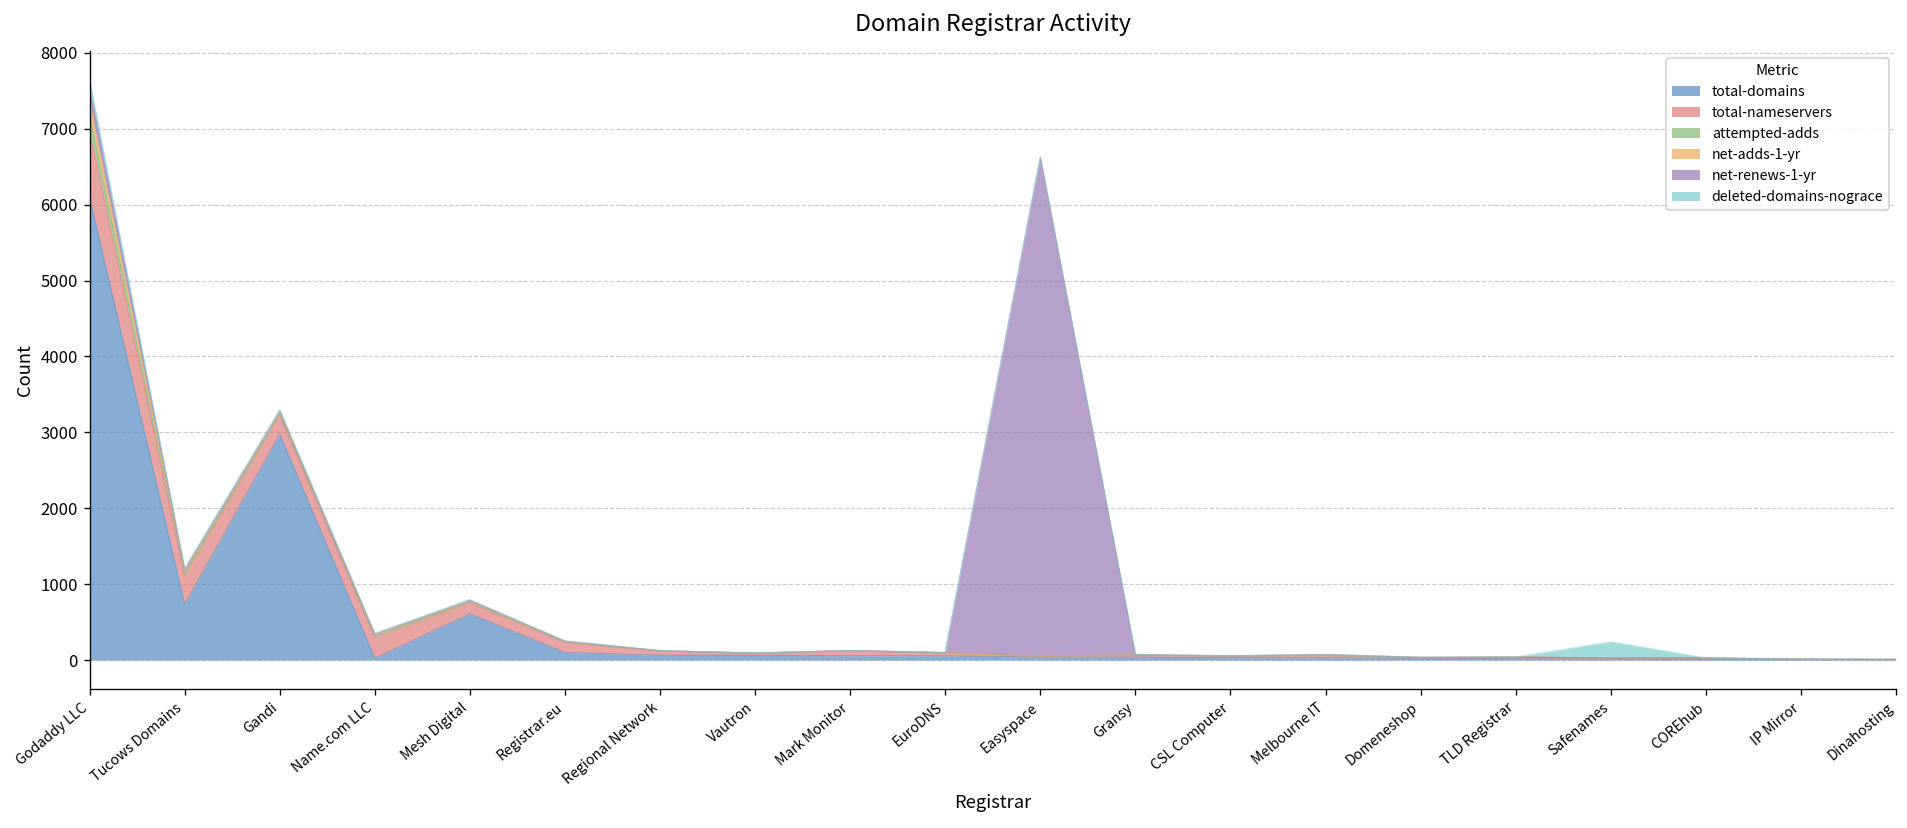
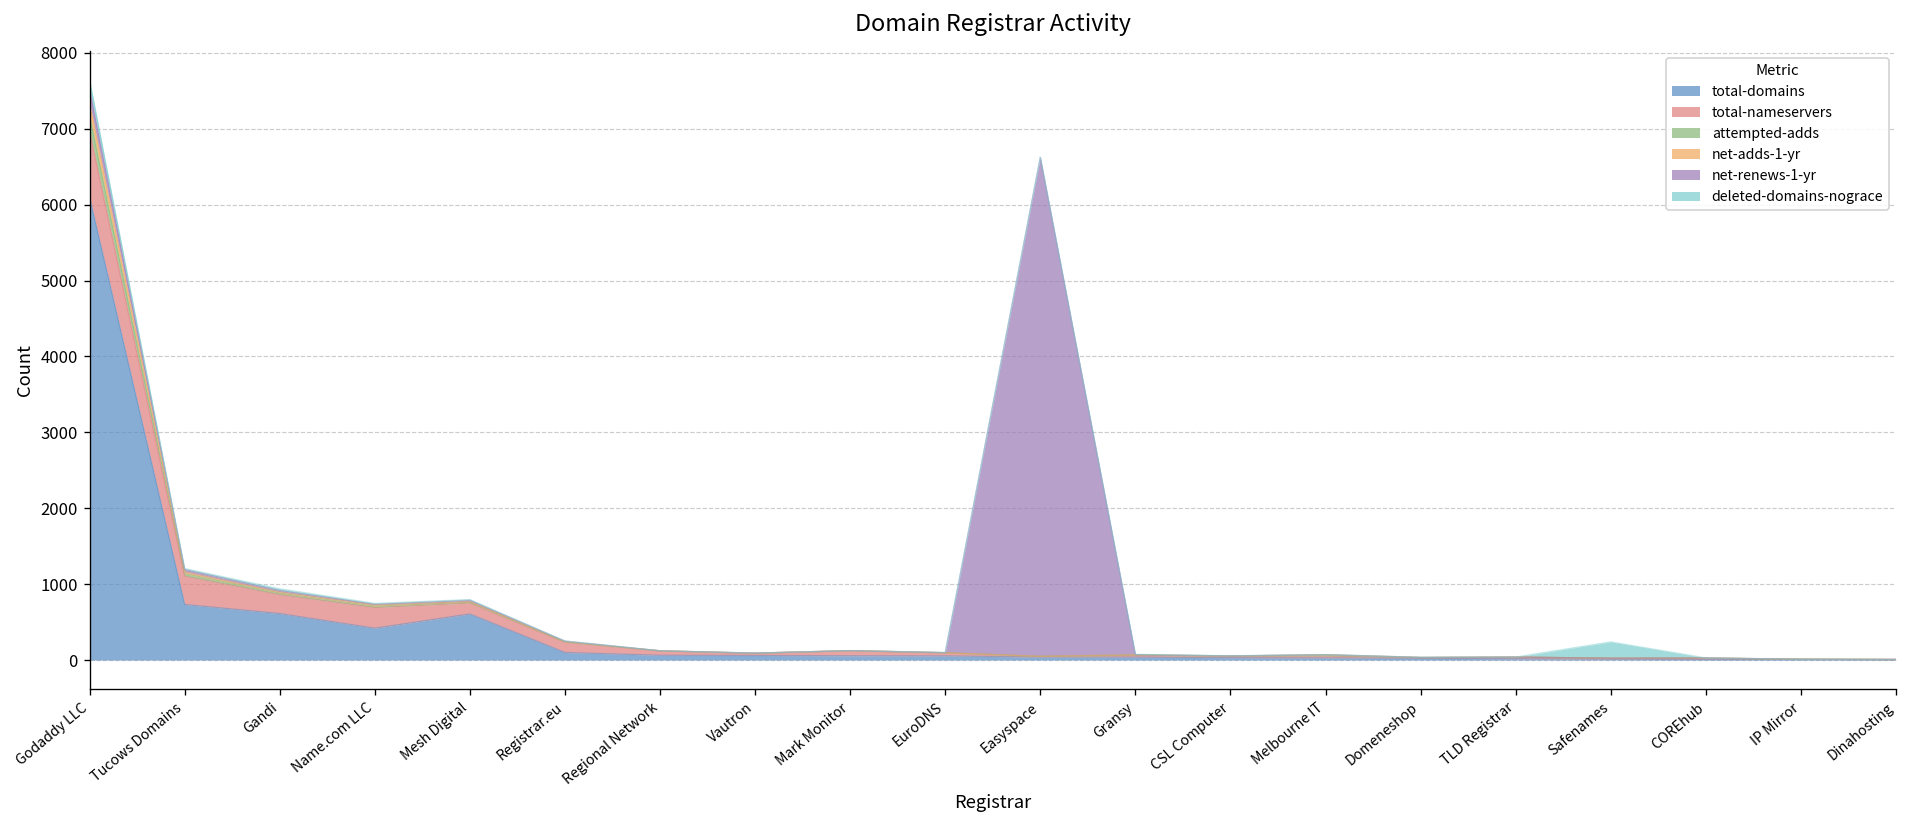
total-domains, Gandi: 3000 -> 600
total-domains, Name.com LLC: 0 -> 400
